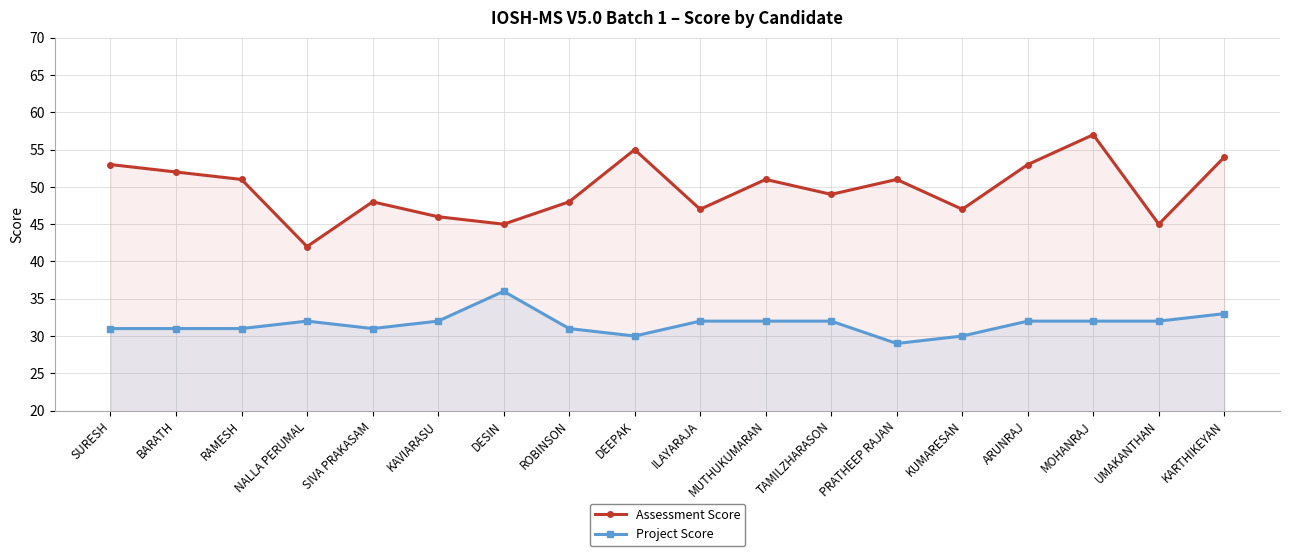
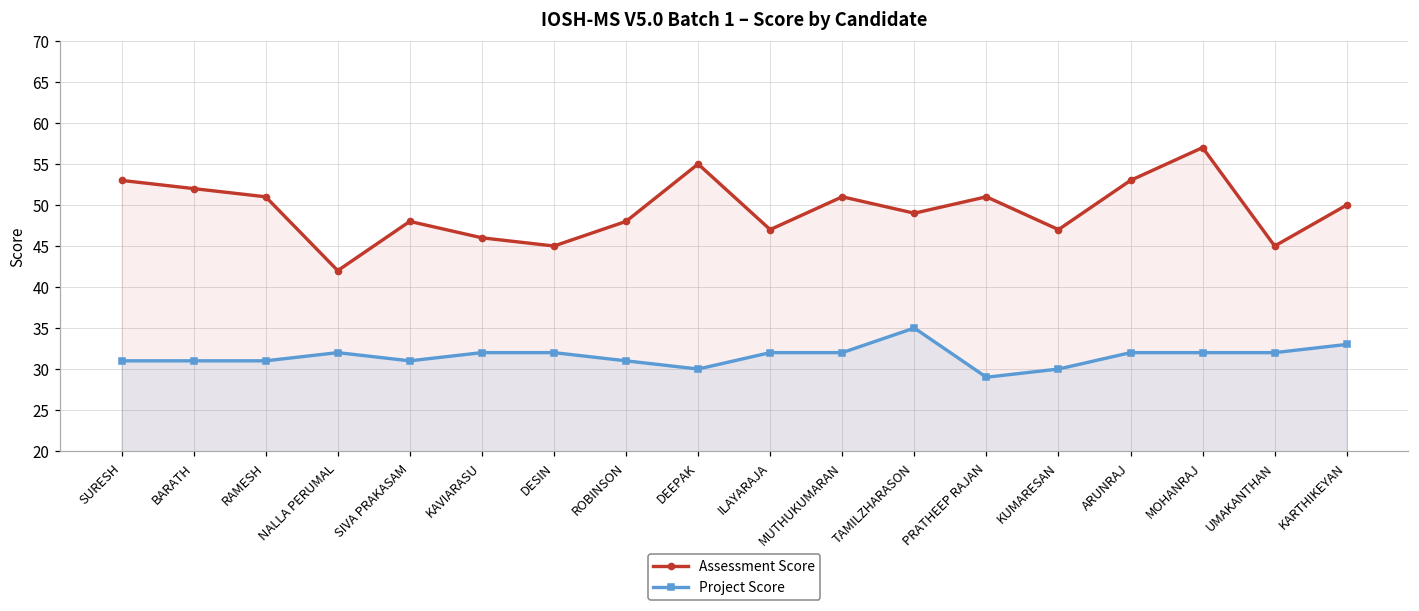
Project Score, DESIN: 36 -> 32
Project Score, TAMILZHARASON: 32 -> 35
Assessment Score, KARTHIKEYAN: 54 -> 50
